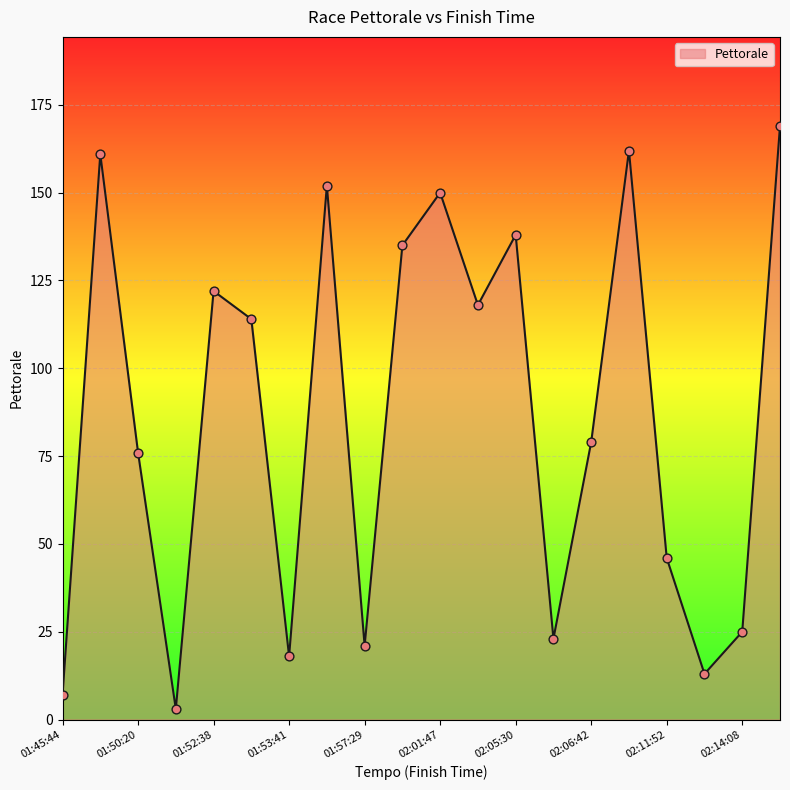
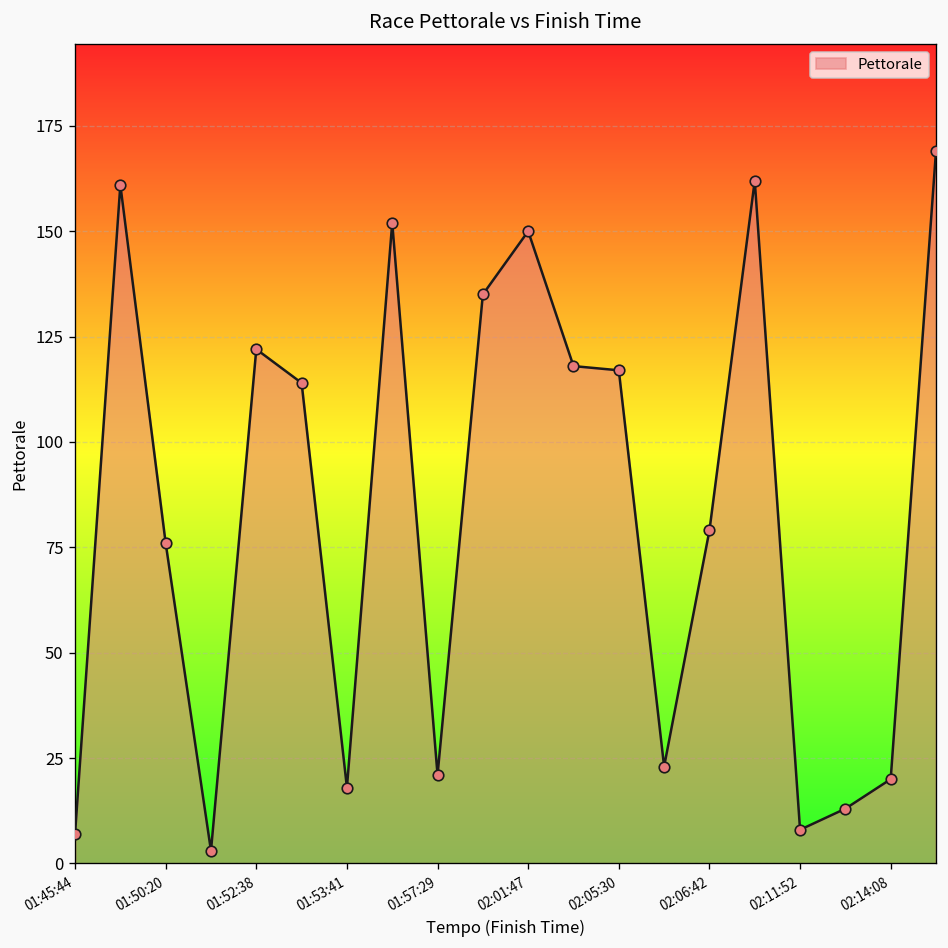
02:05:30: 138 -> 117
02:11:52: 46 -> 8
02:14:08: 25 -> 20
